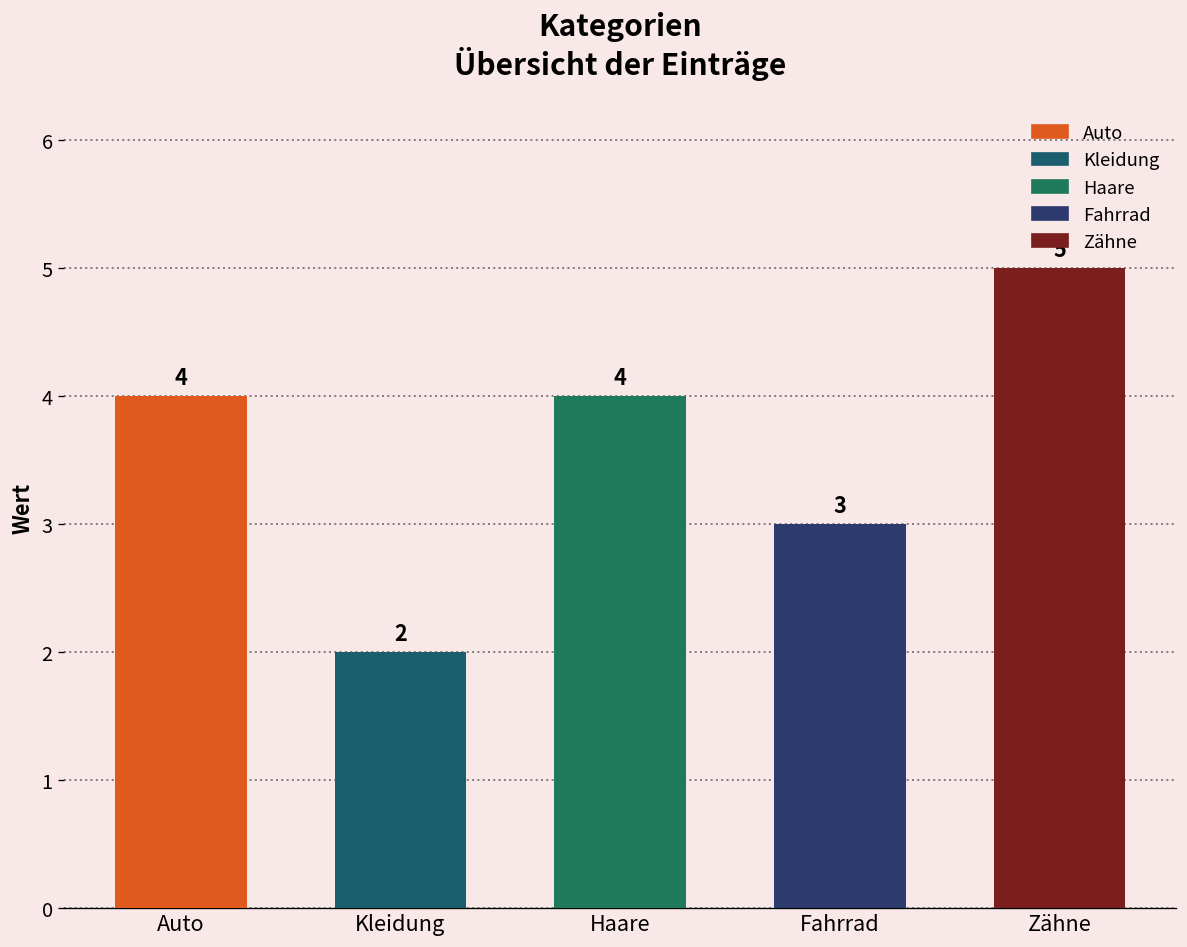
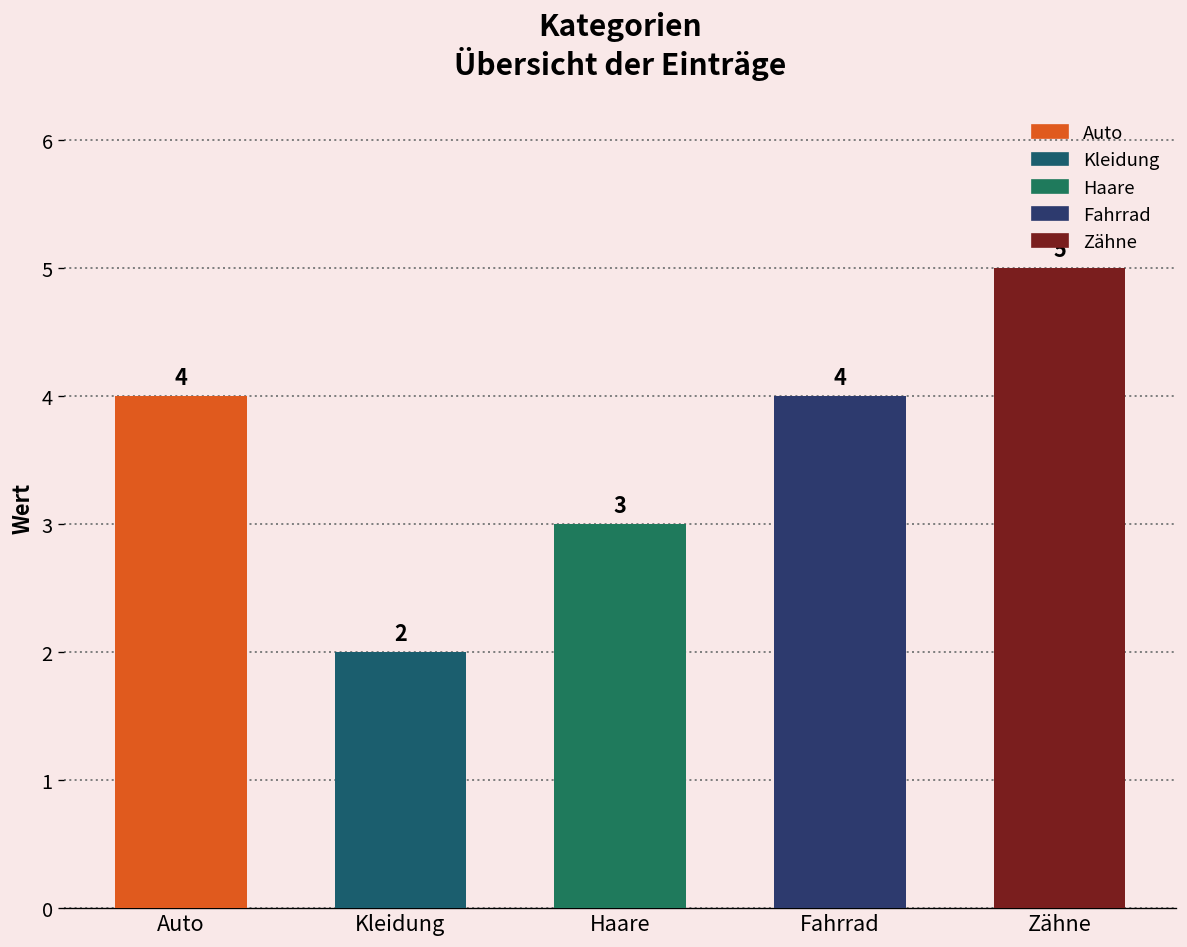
Haare: 4 -> 3
Fahrrad: 3 -> 4
